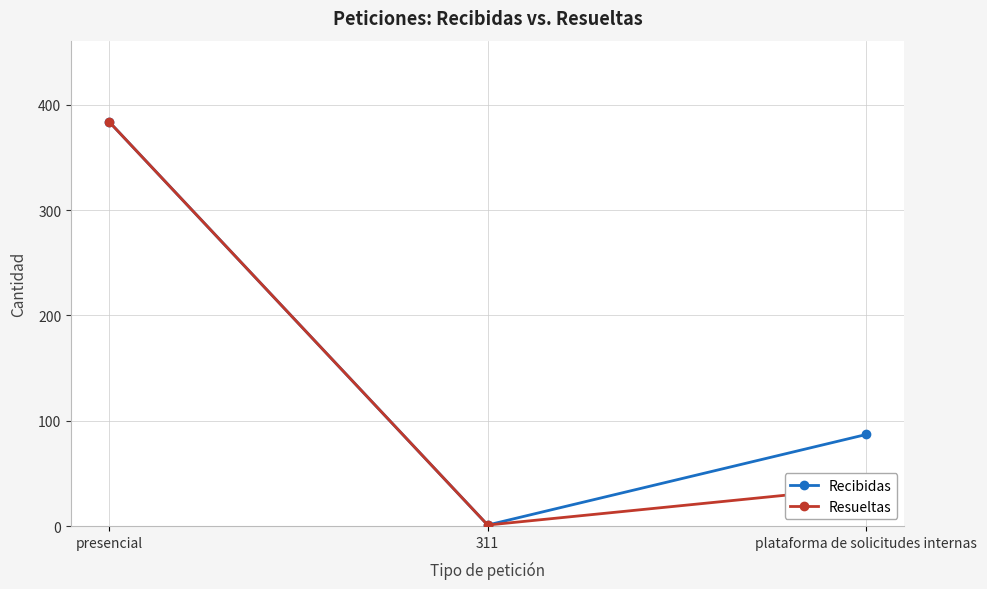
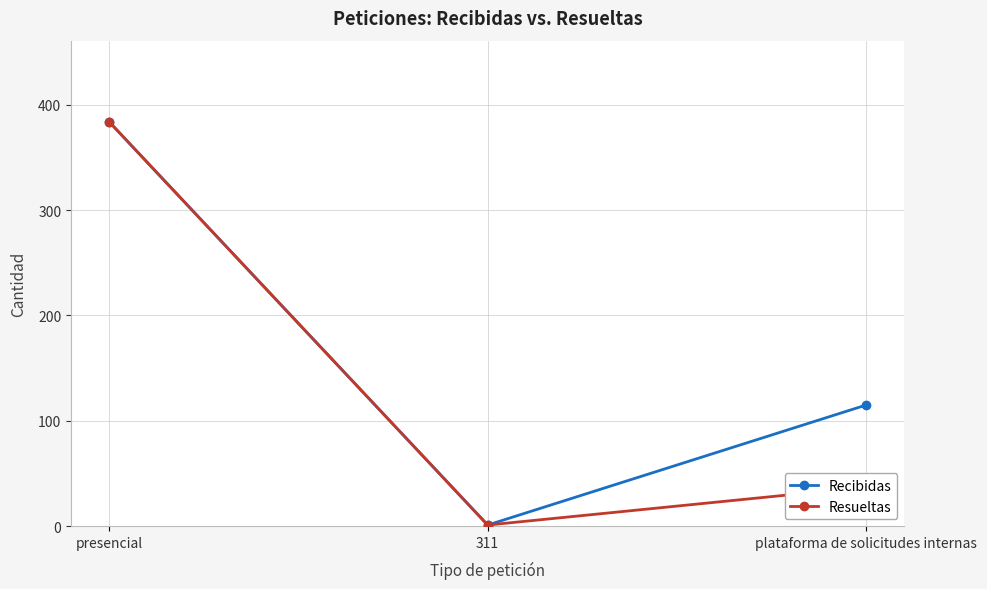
Recibidas, plataforma de solicitudes internas: 87 -> 115
